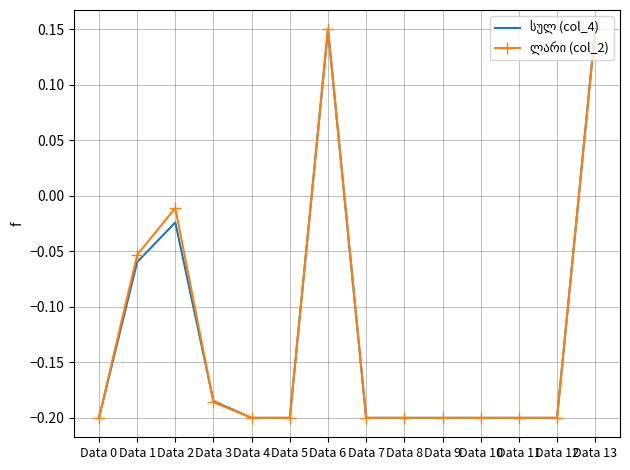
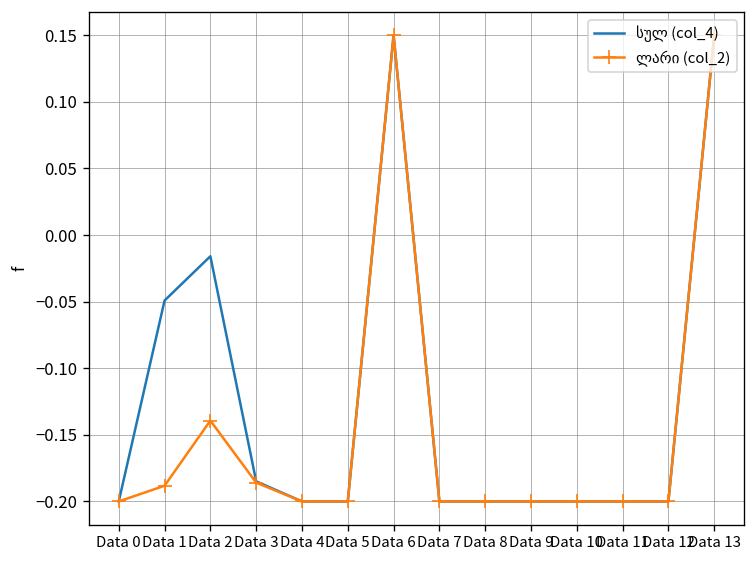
სულ (col_4), Data 1: -0.060 -> -0.049
ლარი (col_2), Data 1: -0.053 -> -0.188
სულ (col_4), Data 2: -0.024 -> -0.016
ლარი (col_2), Data 2: -0.011 -> -0.139
